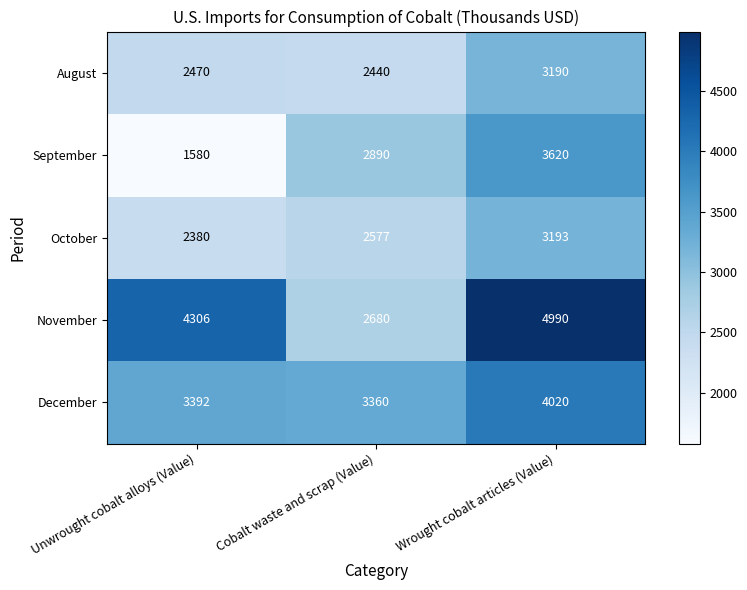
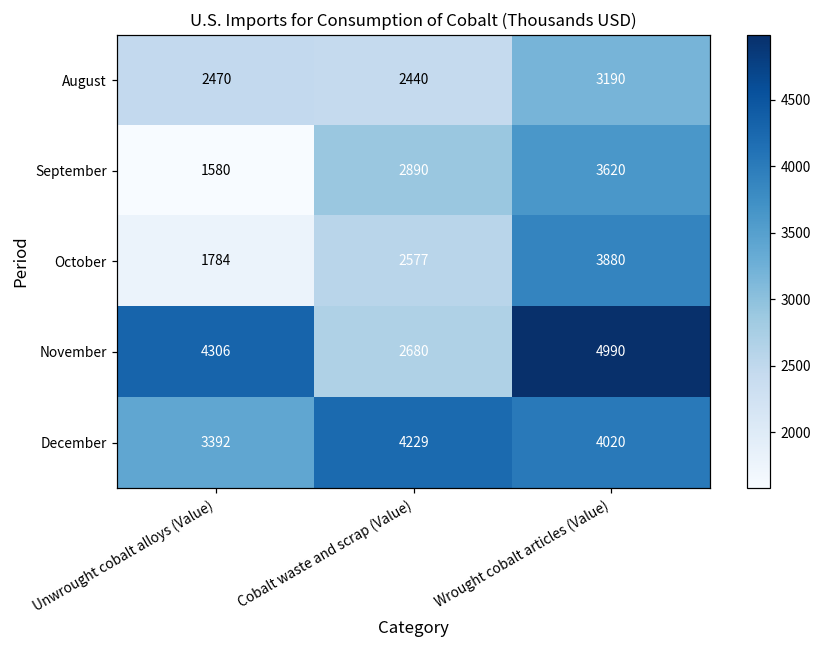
October, Unwrought cobalt alloys (Value): 2380 -> 1784
October, Wrought cobalt articles (Value): 3193 -> 3880
December, Cobalt waste and scrap (Value): 3360 -> 4229
